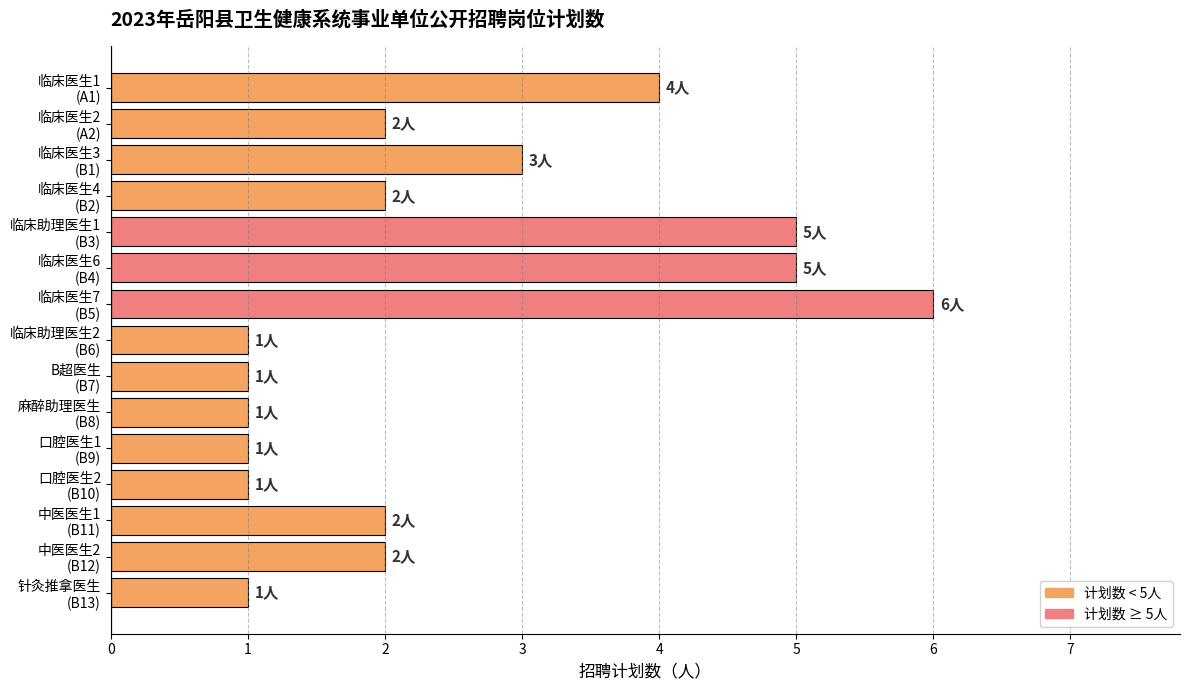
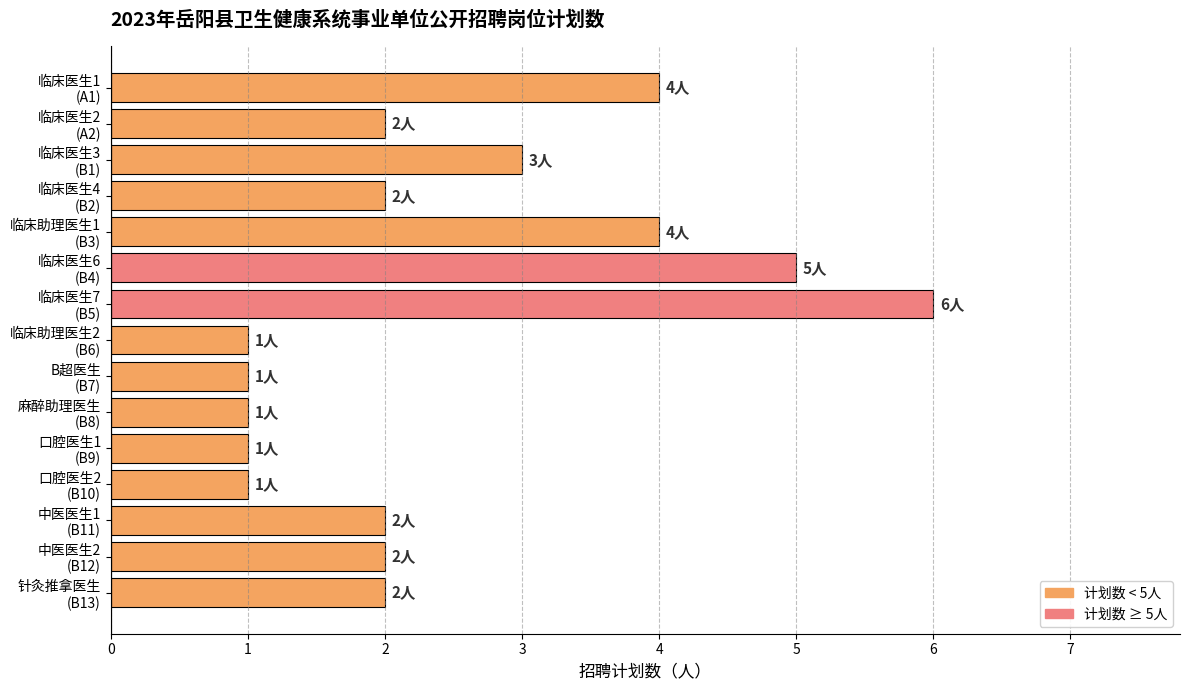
临床助理医生1 (B3): 5人 -> 4人
针灸推拿医生 (B13): 1人 -> 2人
